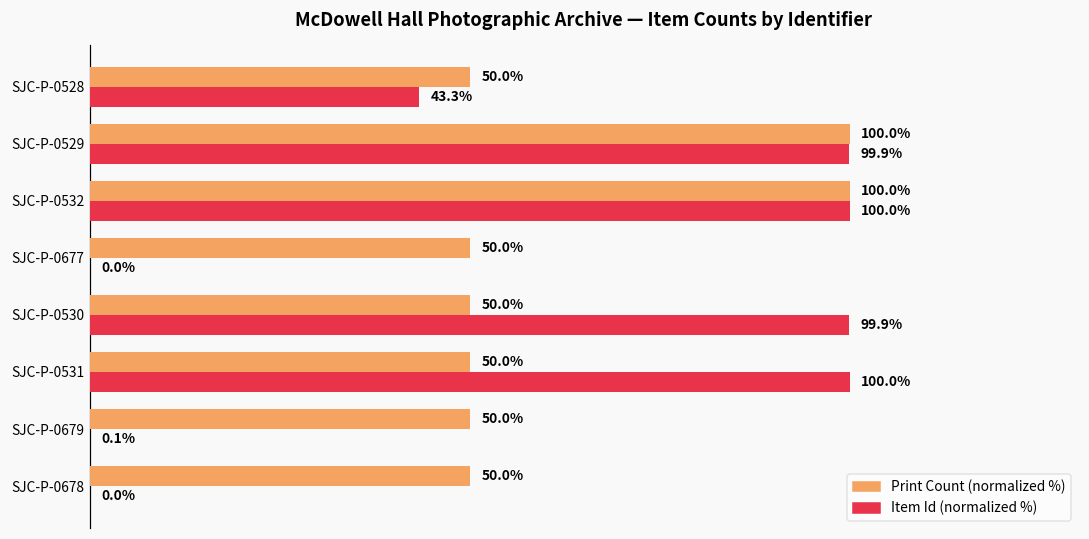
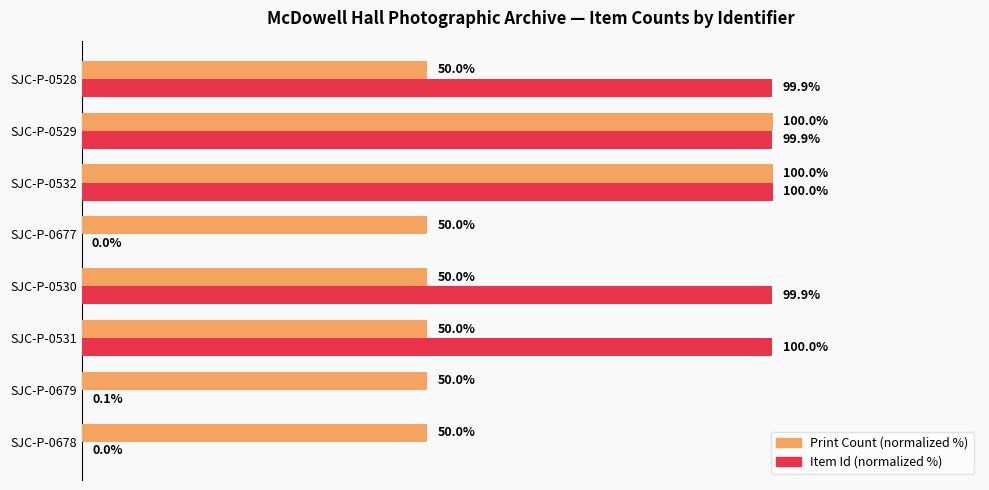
Item Id (normalized %), SJC-P-0528: 43.3% -> 99.9%
